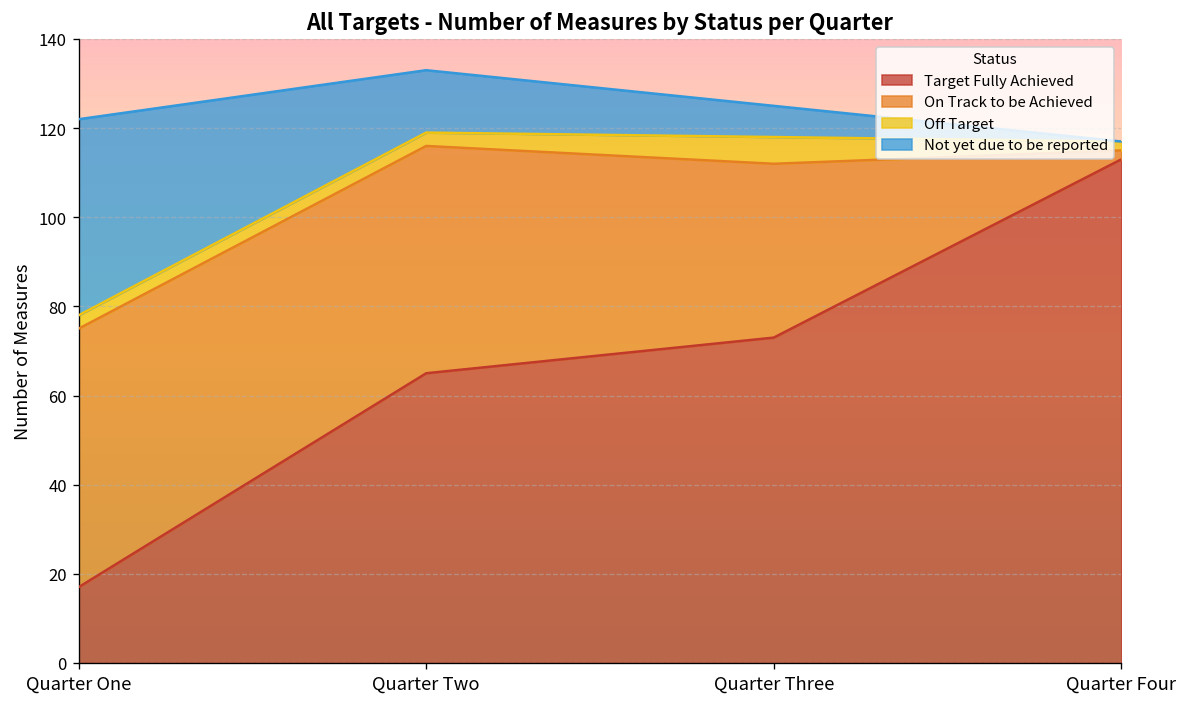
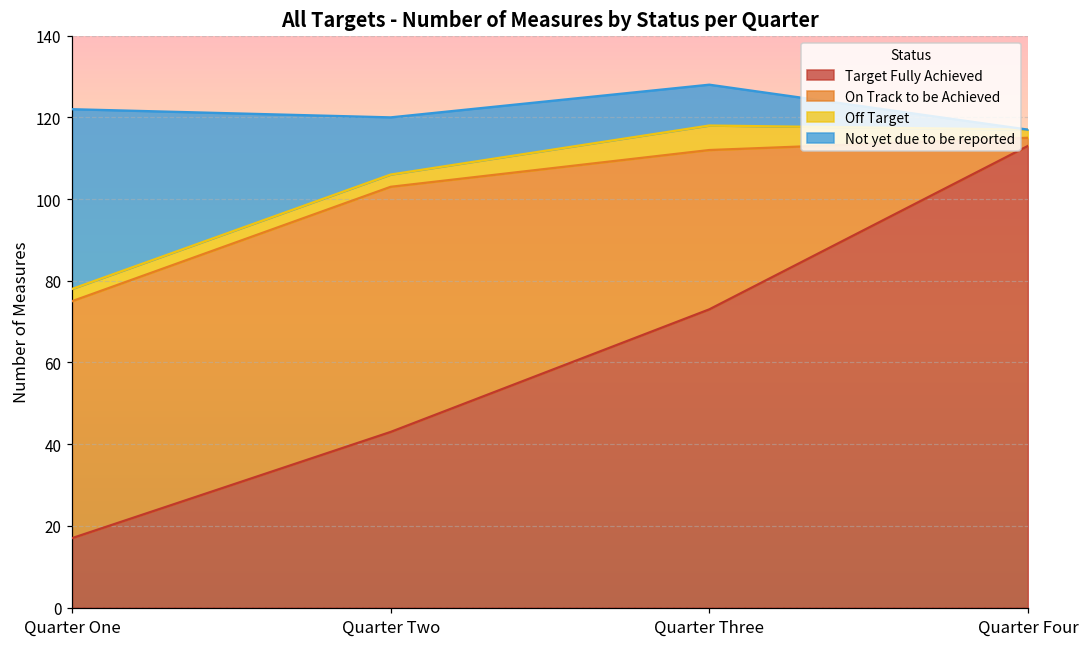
Target Fully Achieved, Quarter Two: 65 -> 43
On Track to be Achieved, Quarter Two: 51 -> 60
Not yet due to be reported, Quarter Three: 7 -> 10
